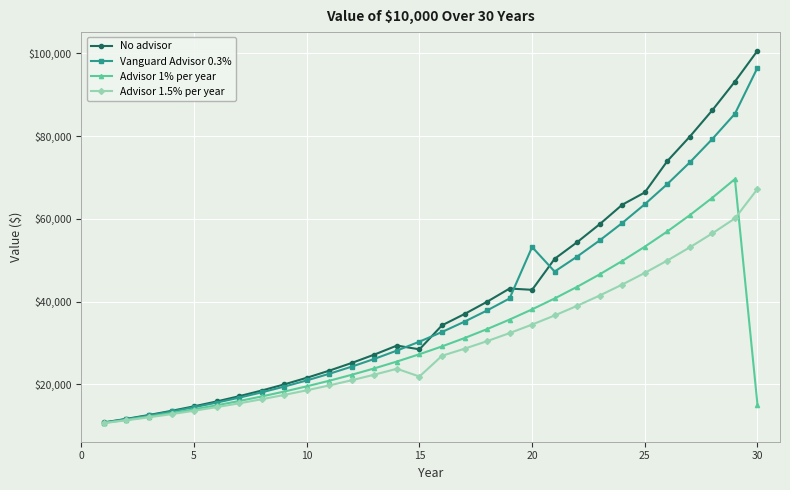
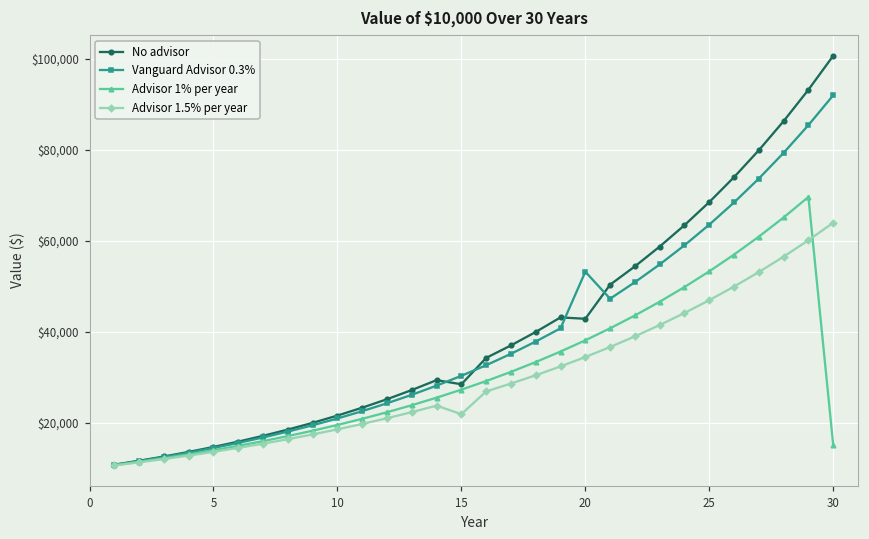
No advisor, 25: $66,000 -> $68,000
Vanguard Advisor 0.3%, 30: $97,000 -> $92,000
Advisor 1.5% per year, 30: $67,000 -> $64,000
